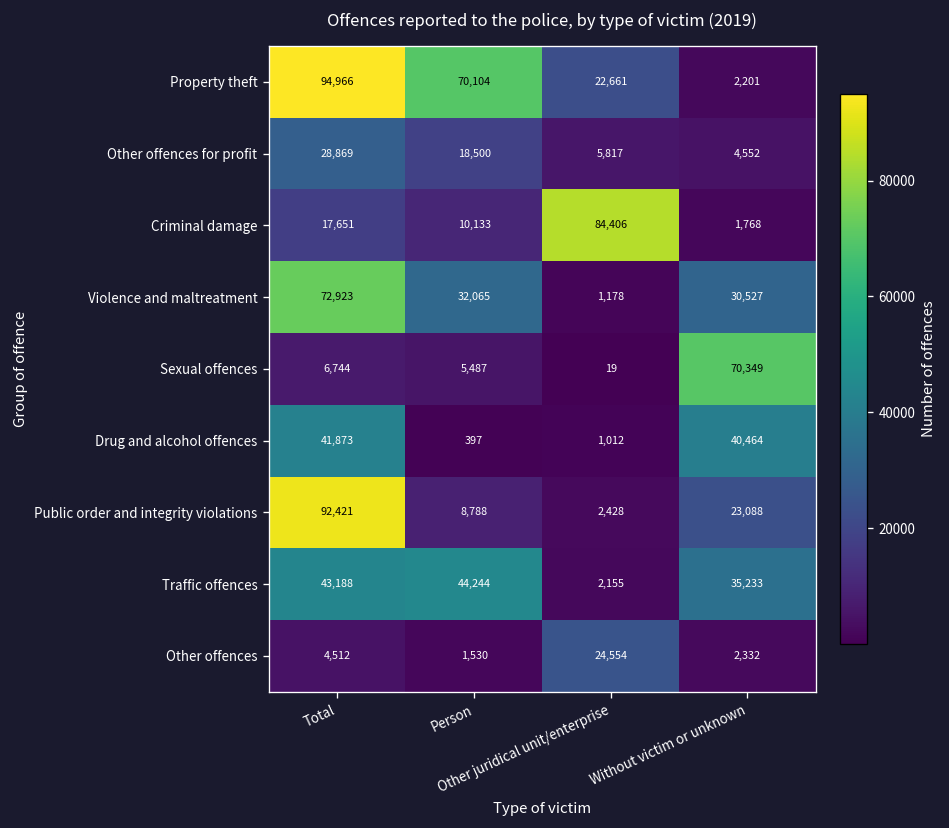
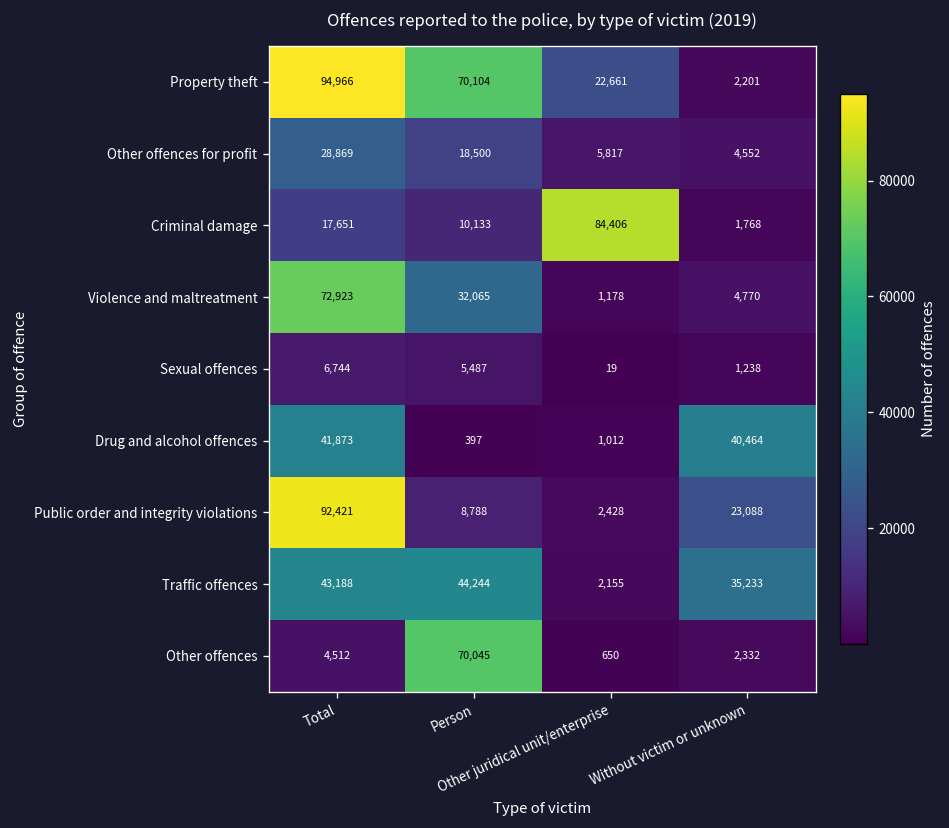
Violence and maltreatment, Without victim or unknown: 30,527 -> 4,770
Sexual offences, Without victim or unknown: 70,349 -> 1,238
Other offences, Person: 1,530 -> 70,045
Other offences, Other juridical unit/enterprise: 24,554 -> 650
